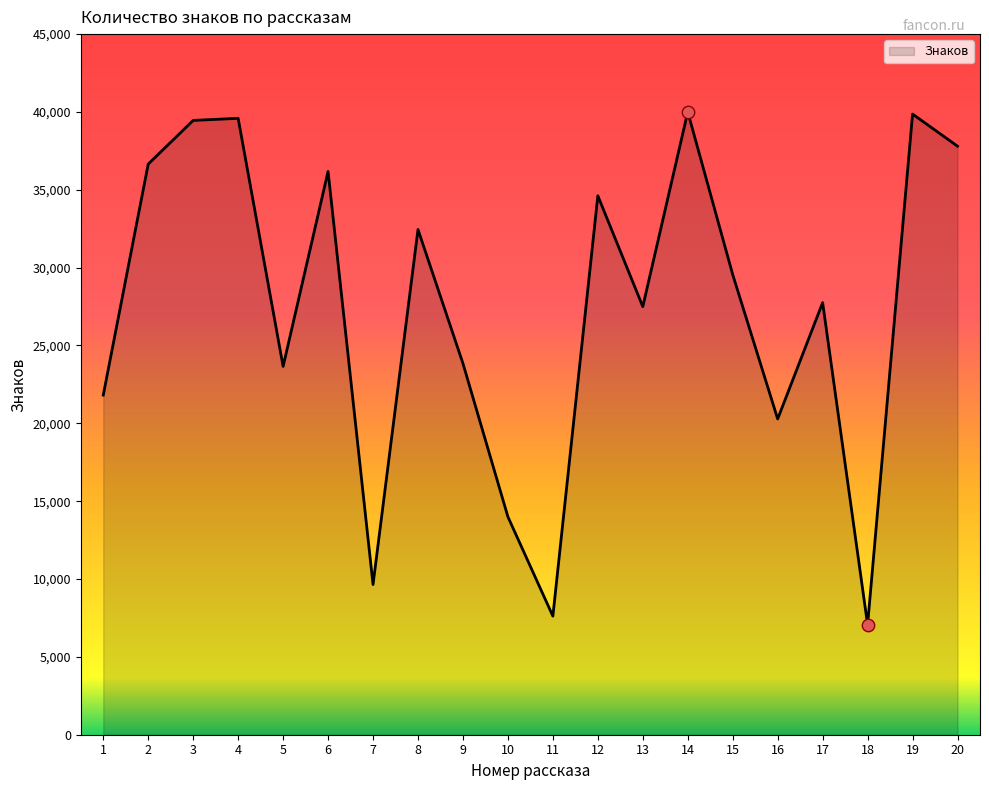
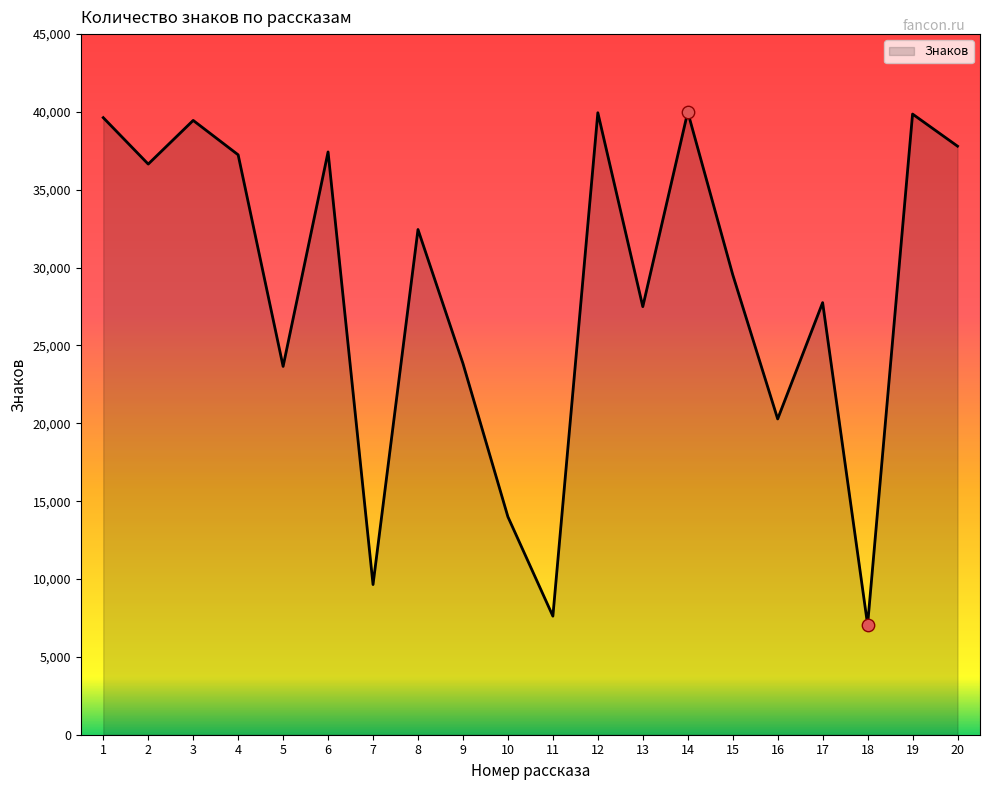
Знаков, 1: 21,800 -> 39,600
Знаков, 4: 39,600 -> 37,200
Знаков, 6: 36,200 -> 37,400
Знаков, 12: 34,600 -> 40,000
